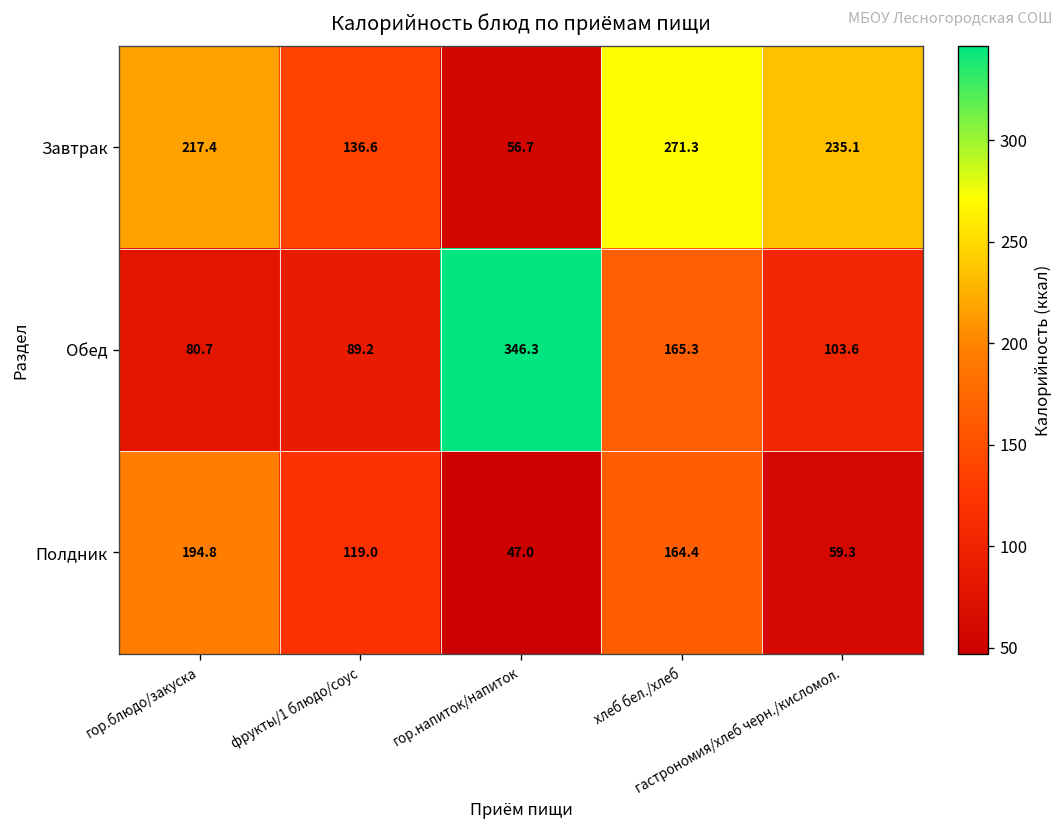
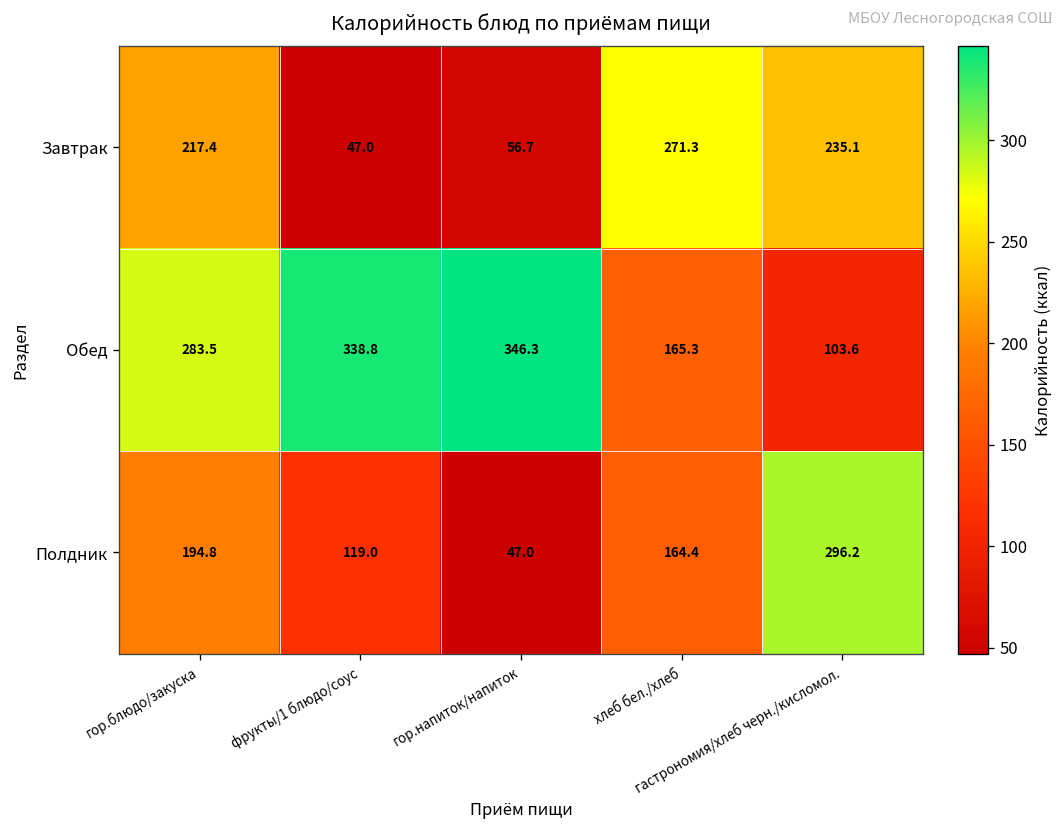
Завтрак, фрукты/1 блюдо/соус: 136.6 -> 47.0
Обед, гор.блюдо/закуска: 80.7 -> 283.5
Обед, фрукты/1 блюдо/соус: 89.2 -> 338.8
Полдник, гастрономия/хлеб черн./кисломол.: 59.3 -> 296.2
